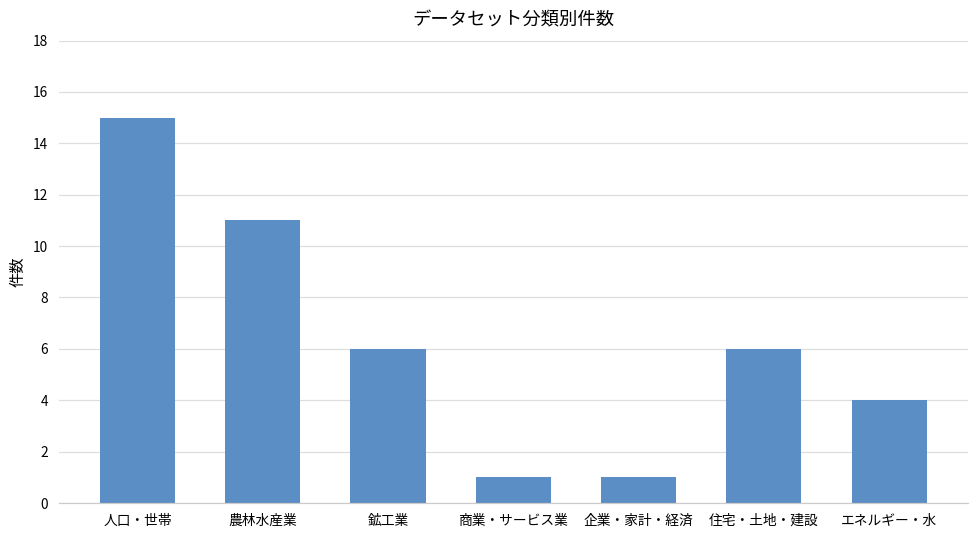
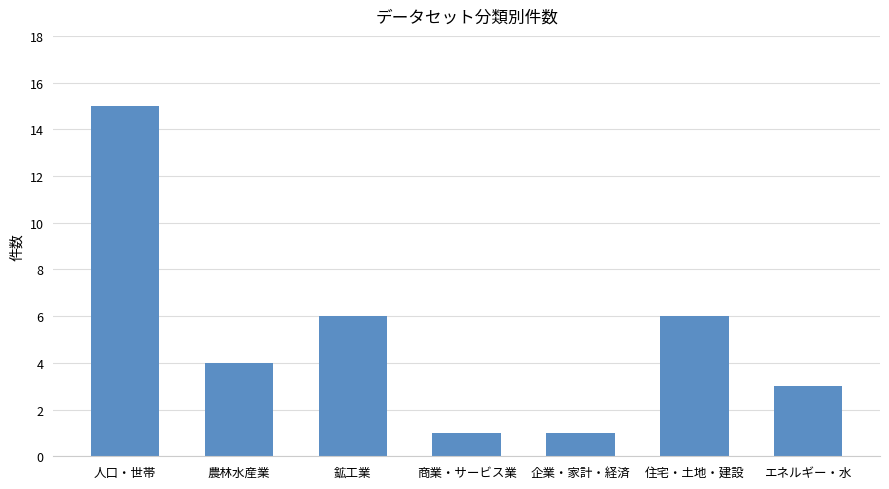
農林水産業: 11 -> 4
エネルギー・水: 4 -> 3
